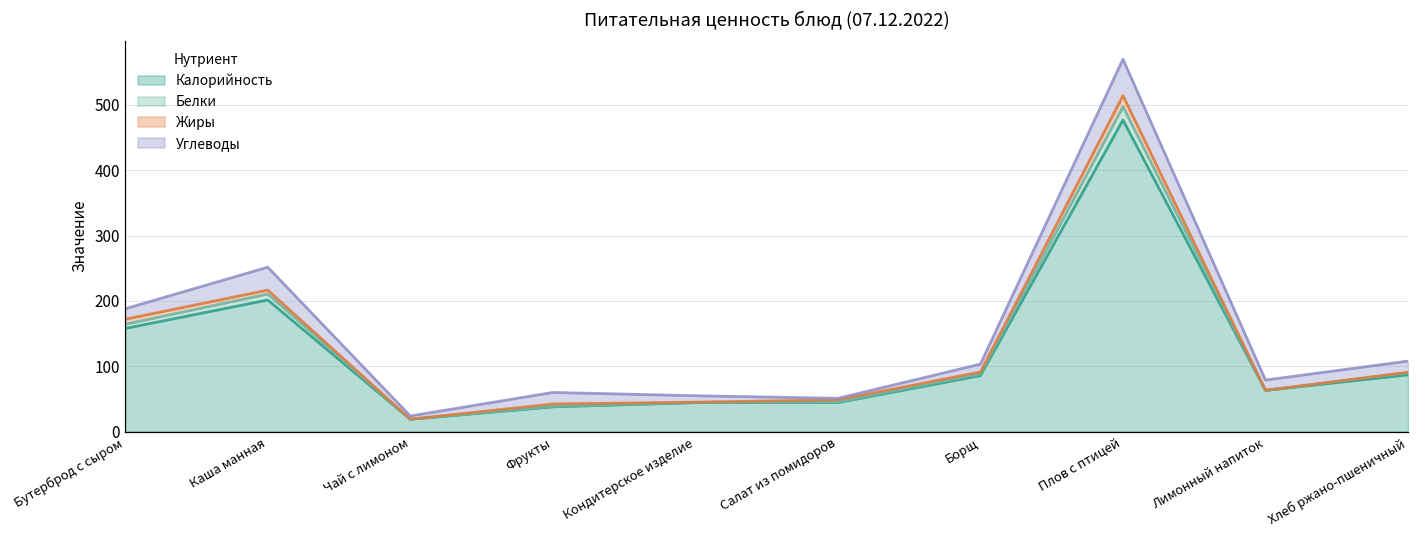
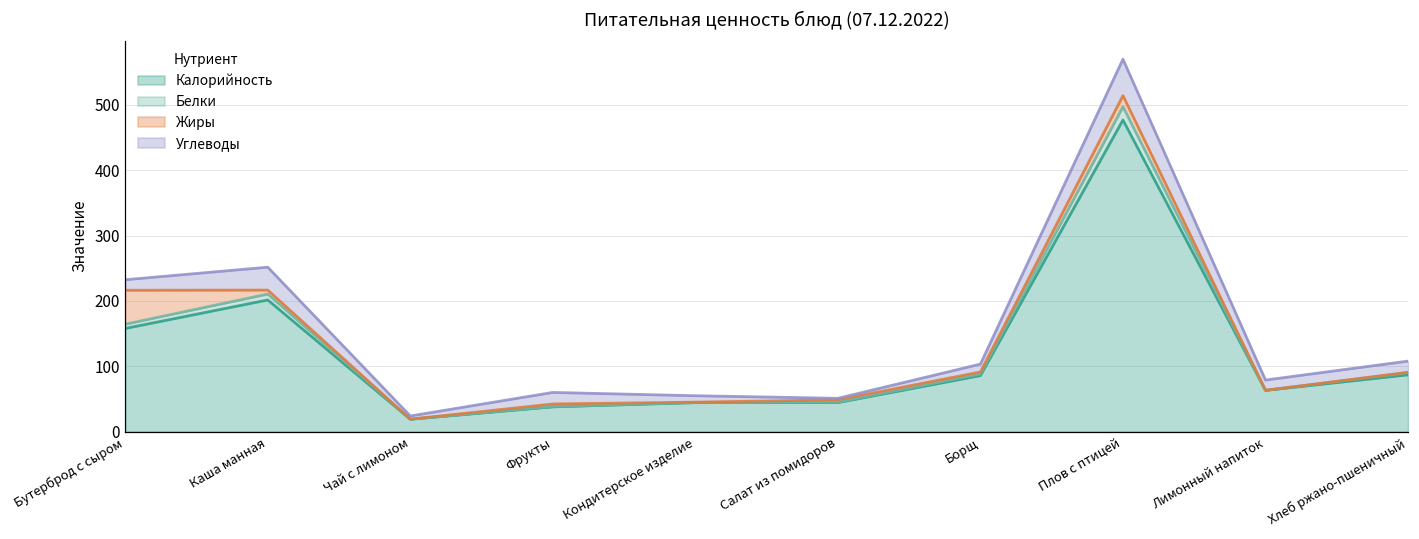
Жиры, Бутерброд с сыром: 10 -> 50
